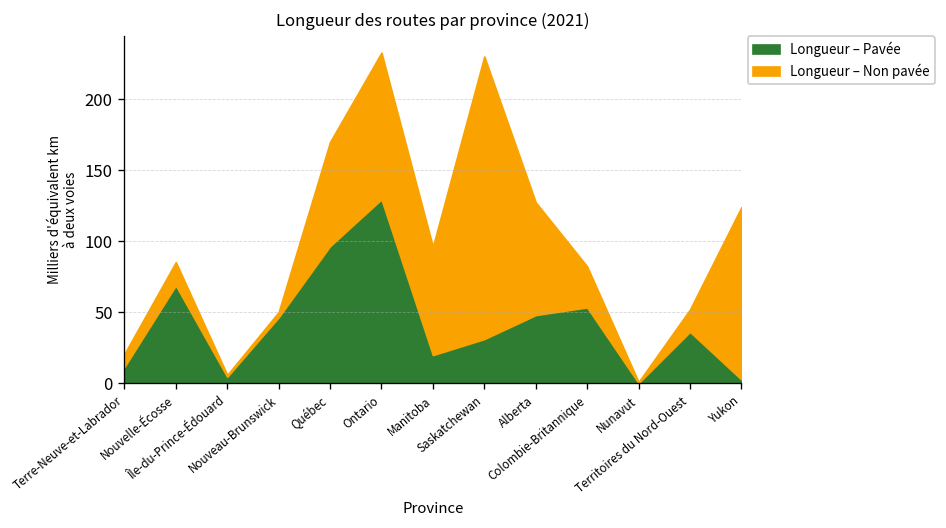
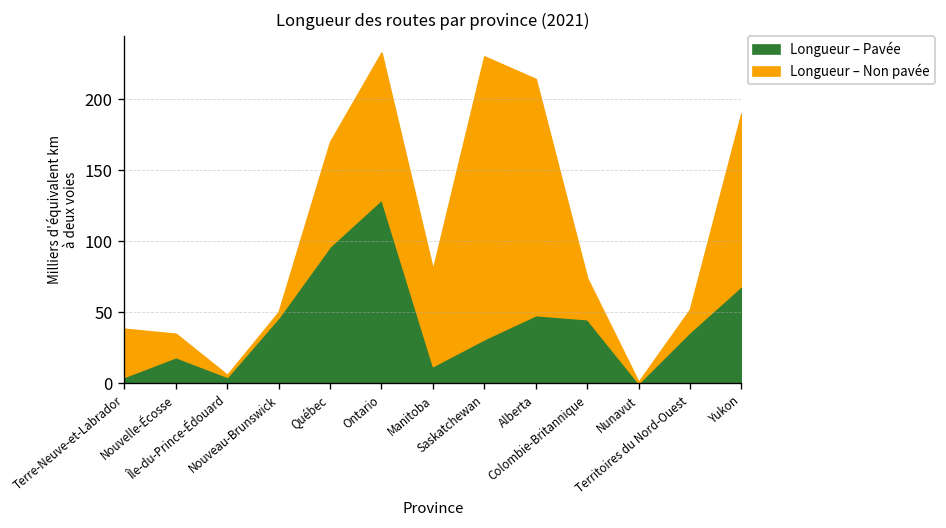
Longueur – Pavée, Terre-Neuve-et-Labrador: 11 -> 4
Longueur – Non pavée, Terre-Neuve-et-Labrador: 9 -> 34
Longueur – Pavée, Nouvelle-Écosse: 69 -> 18
Longueur – Pavée, Manitoba: 20 -> 12
Longueur – Non pavée, Manitoba: 76 -> 68
Longueur – Non pavée, Alberta: 80 -> 166
Longueur – Pavée, Colombie-Britannique: 53 -> 45
Longueur – Pavée, Yukon: 3 -> 69
